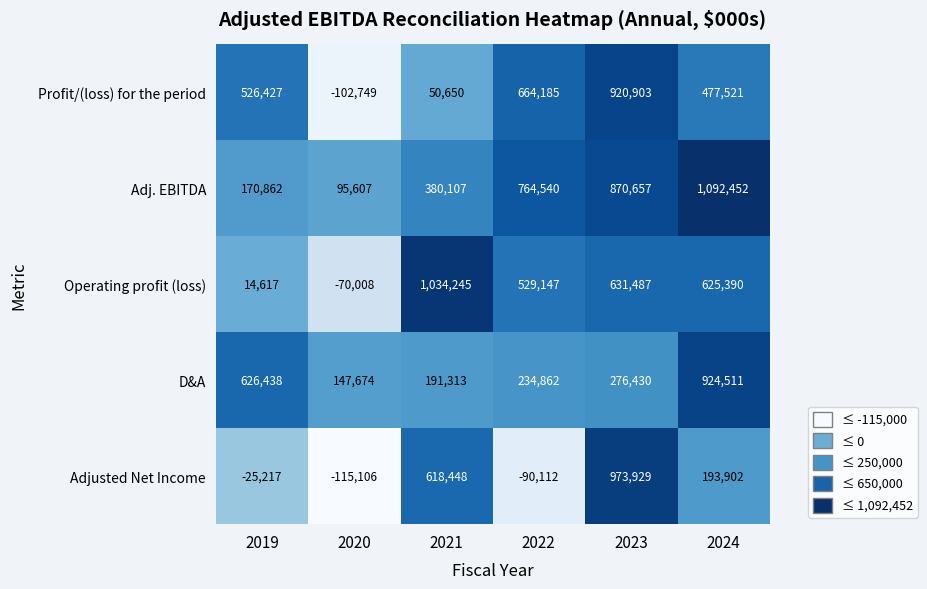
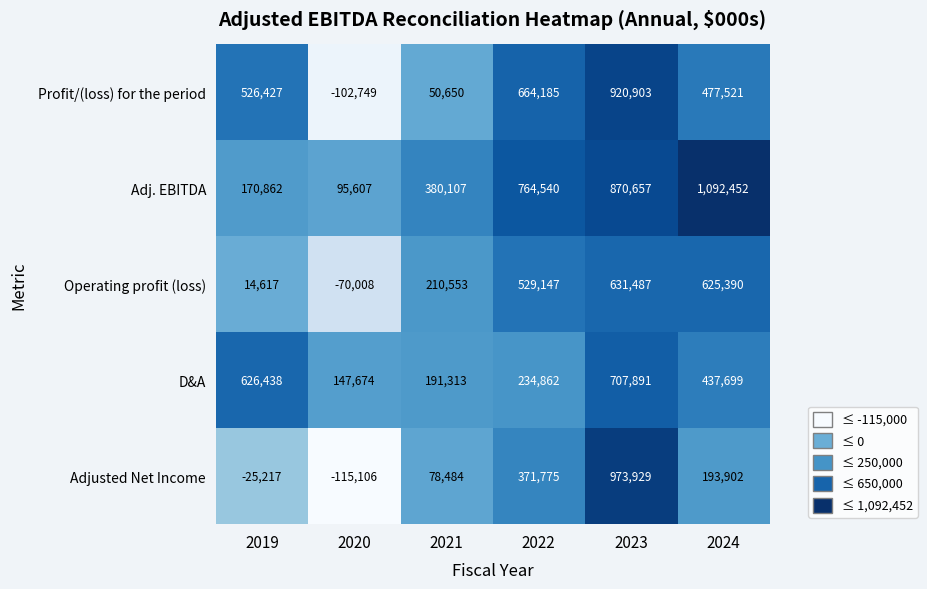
Operating profit (loss), 2021: 1,034,245 -> 210,553
D&A, 2023: 276,430 -> 707,891
D&A, 2024: 924,511 -> 437,699
Adjusted Net Income, 2021: 618,448 -> 78,484
Adjusted Net Income, 2022: -90,112 -> 371,775
